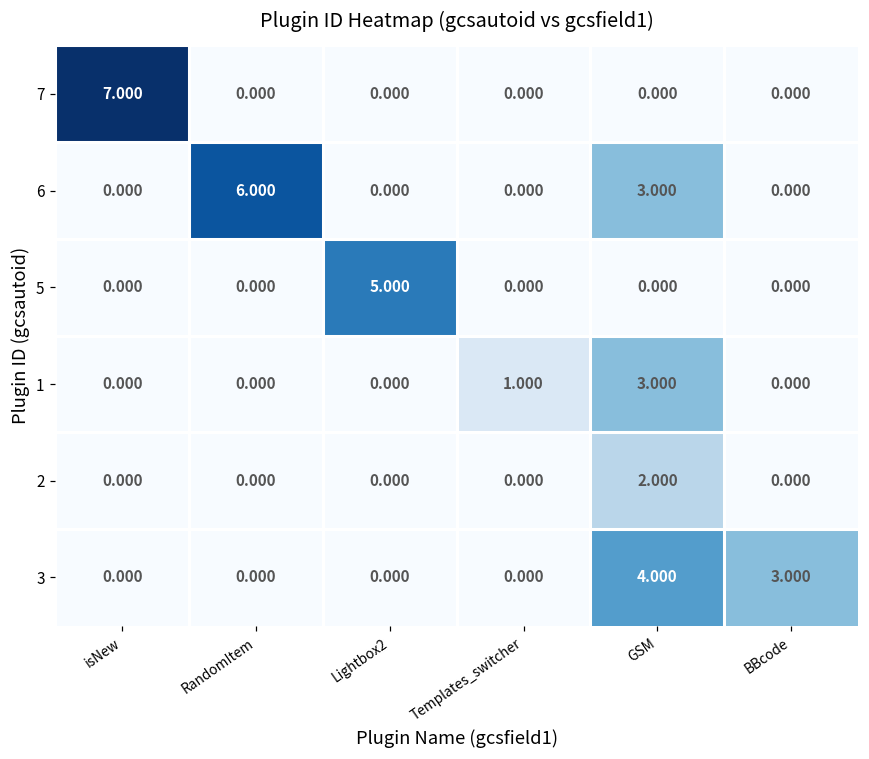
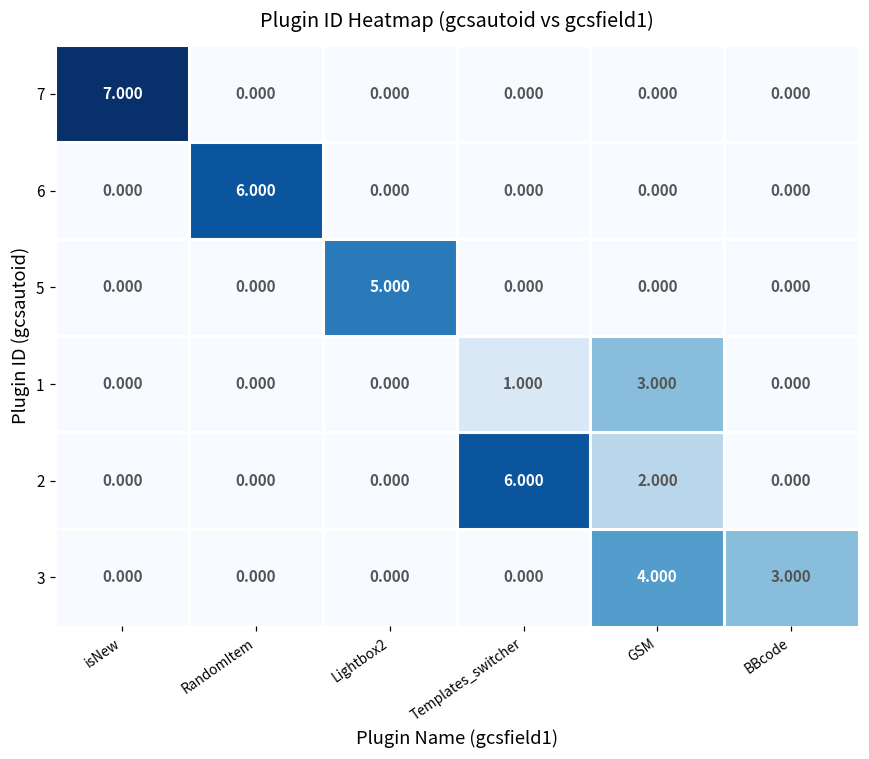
6, GSM: 3.000 -> 0.000
2, Templates_switcher: 0.000 -> 6.000
